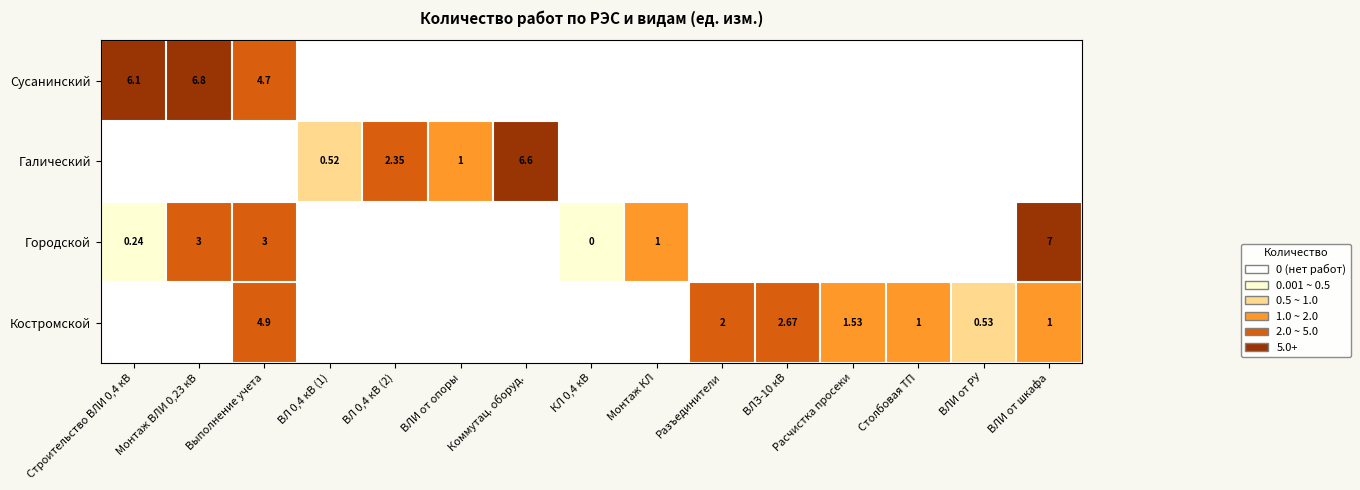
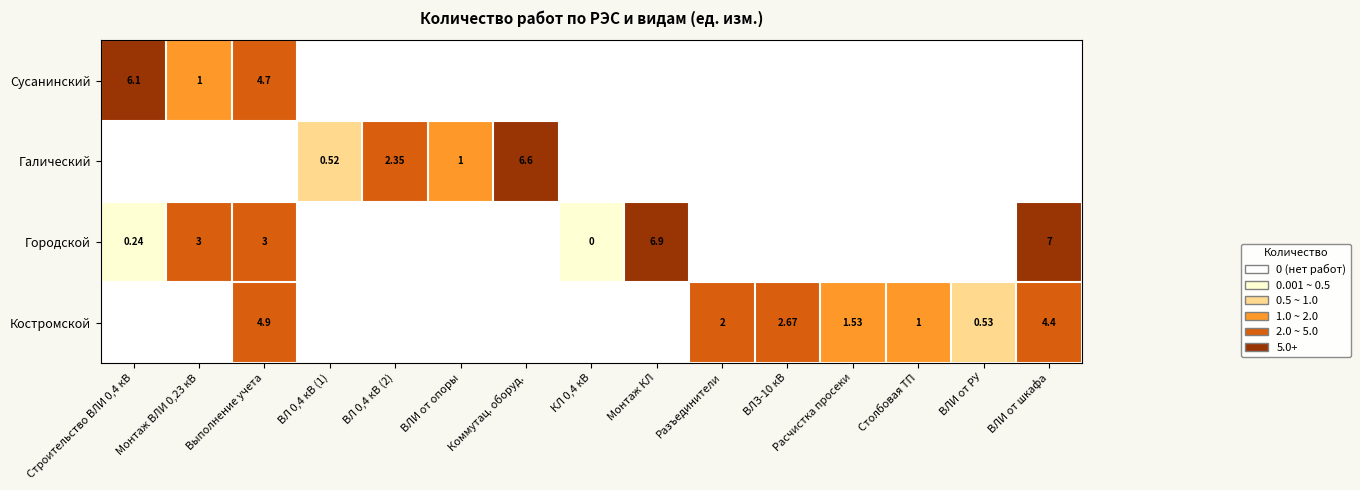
Сусанинский, Монтаж ВЛИ 0,23 кВ: 6.8 -> 1
Городской, Монтаж КЛ: 1 -> 6.9
Костромской, ВЛИ от шкафа: 1 -> 4.4
